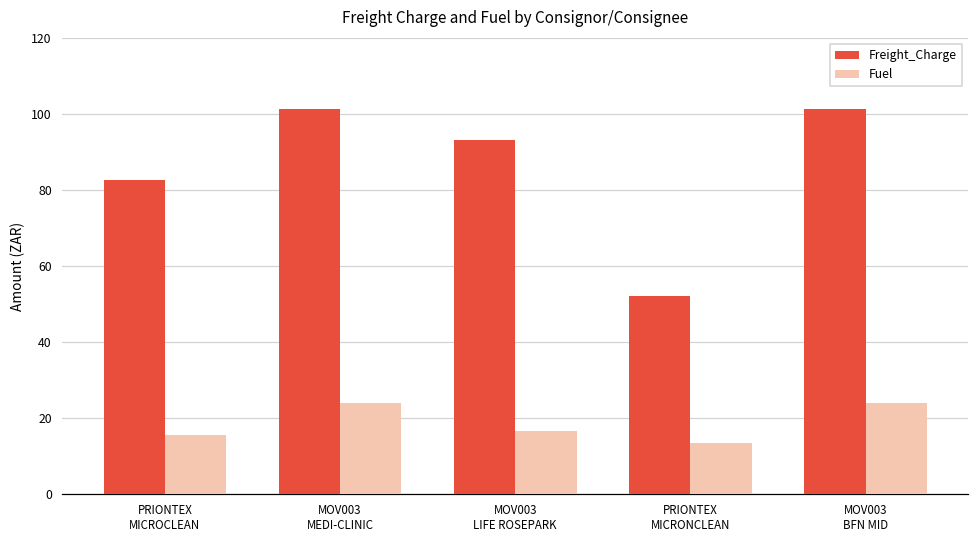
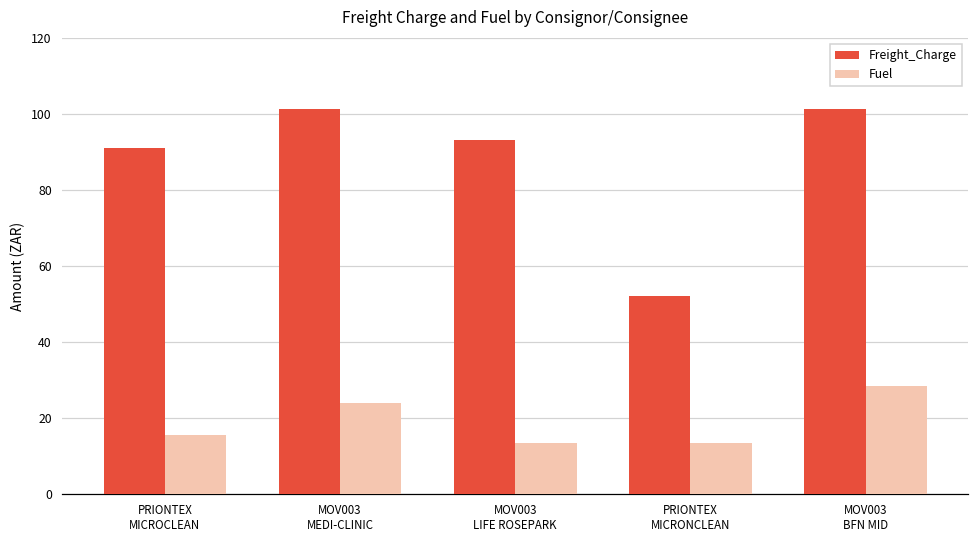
Freight_Charge, PRIONTEX MICROCLEAN: 83 -> 91
Fuel, MOV003 LIFE ROSEPARK: 17 -> 13
Fuel, MOV003 BFN MID: 24 -> 28
